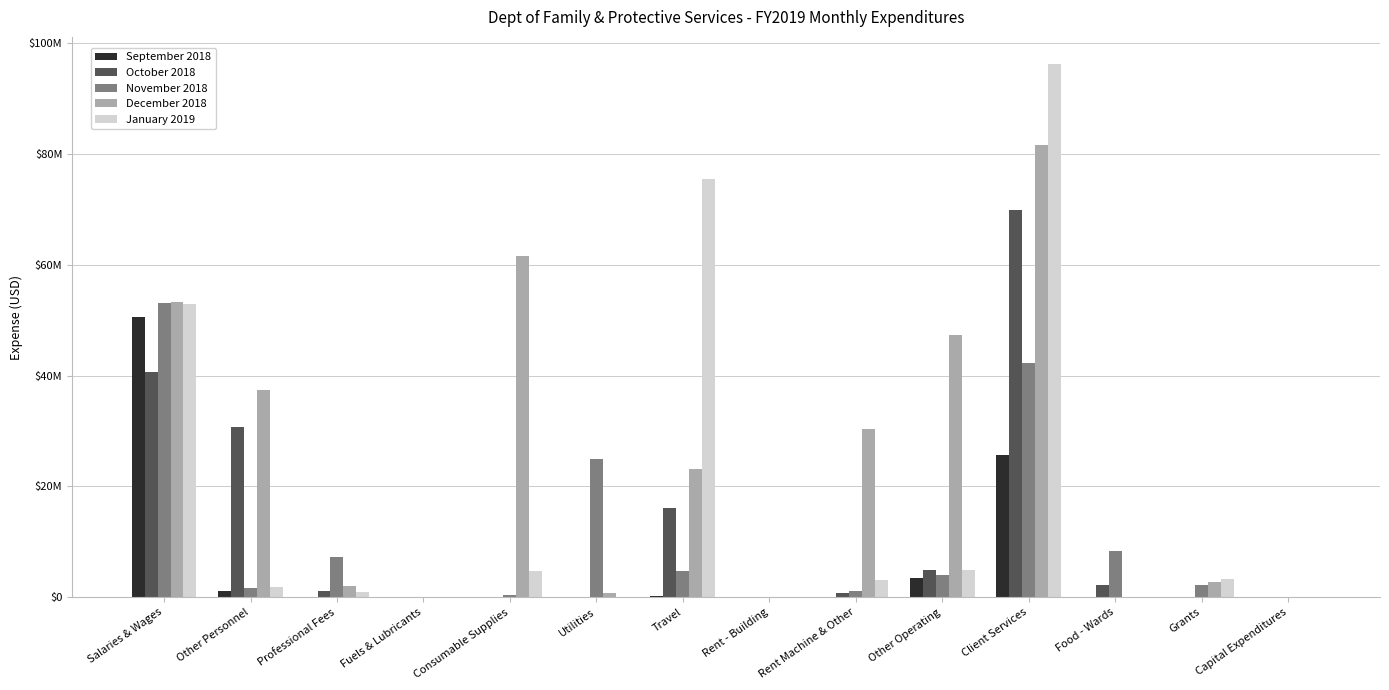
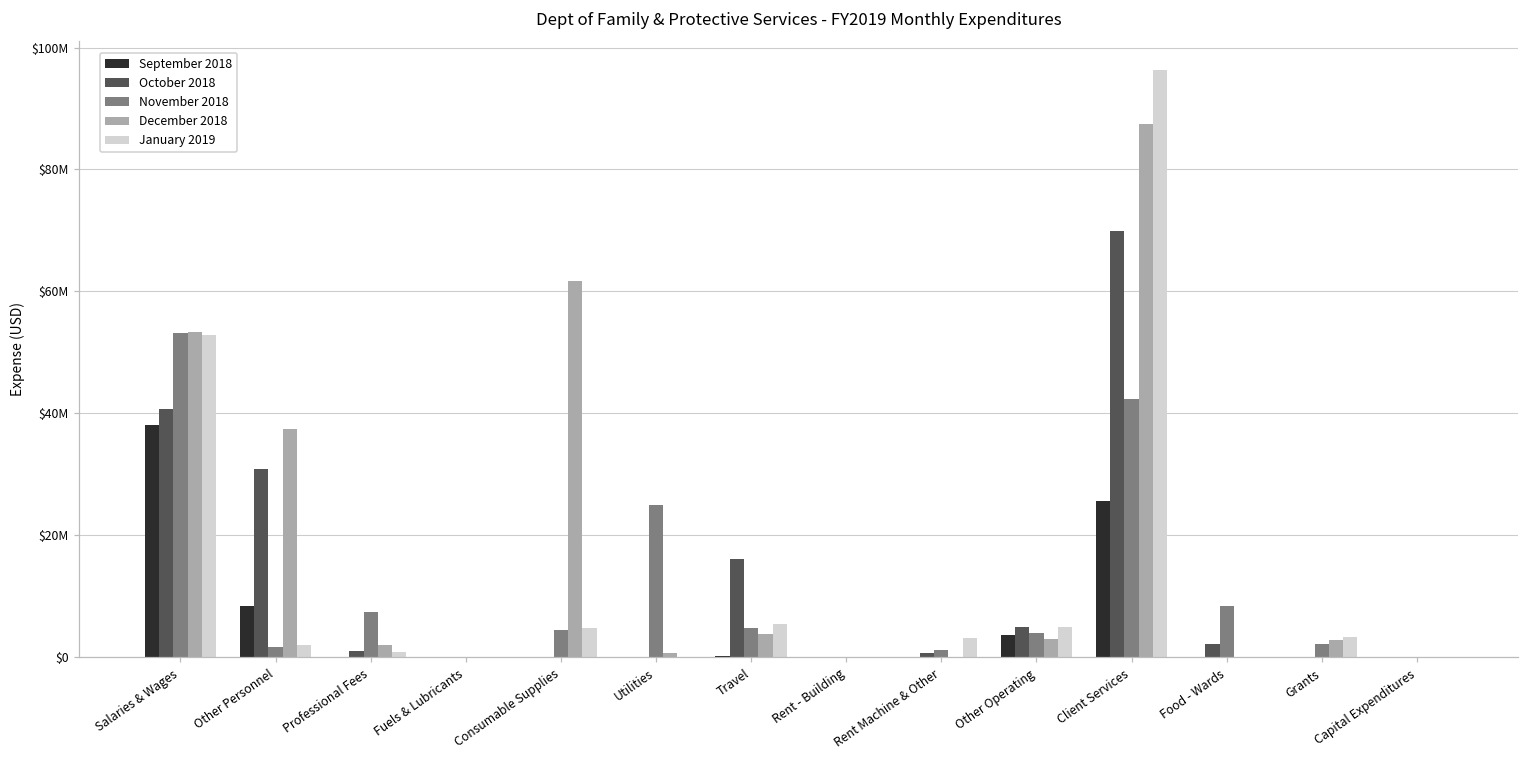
September 2018, Salaries & Wages: $51000000 -> $38000000
September 2018, Other Personnel: $1000000 -> $8000000
November 2018, Consumable Supplies: $0 -> $4000000
December 2018, Travel: $23000000 -> $4000000
January 2019, Travel: $75000000 -> $5000000
December 2018, Rent Machine & Other: $30000000 -> $0
December 2018, Other Operating: $47000000 -> $3000000
December 2018, Client Services: $82000000 -> $87000000
